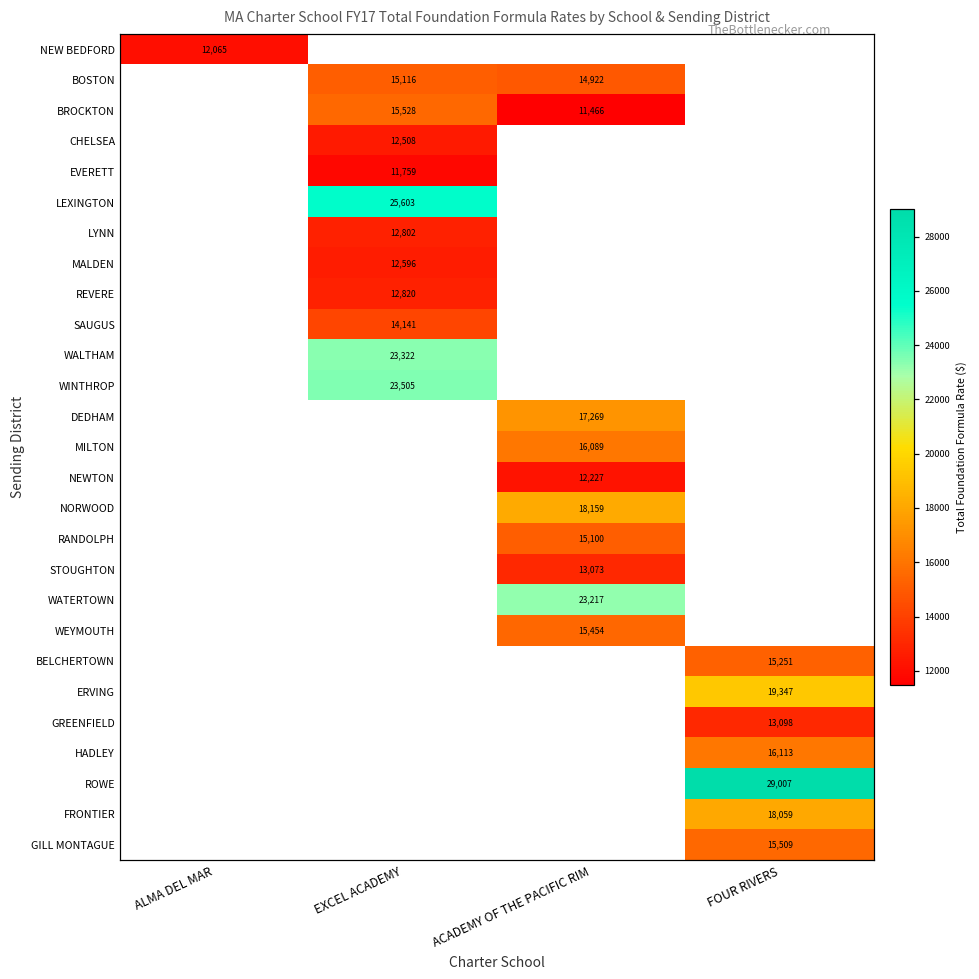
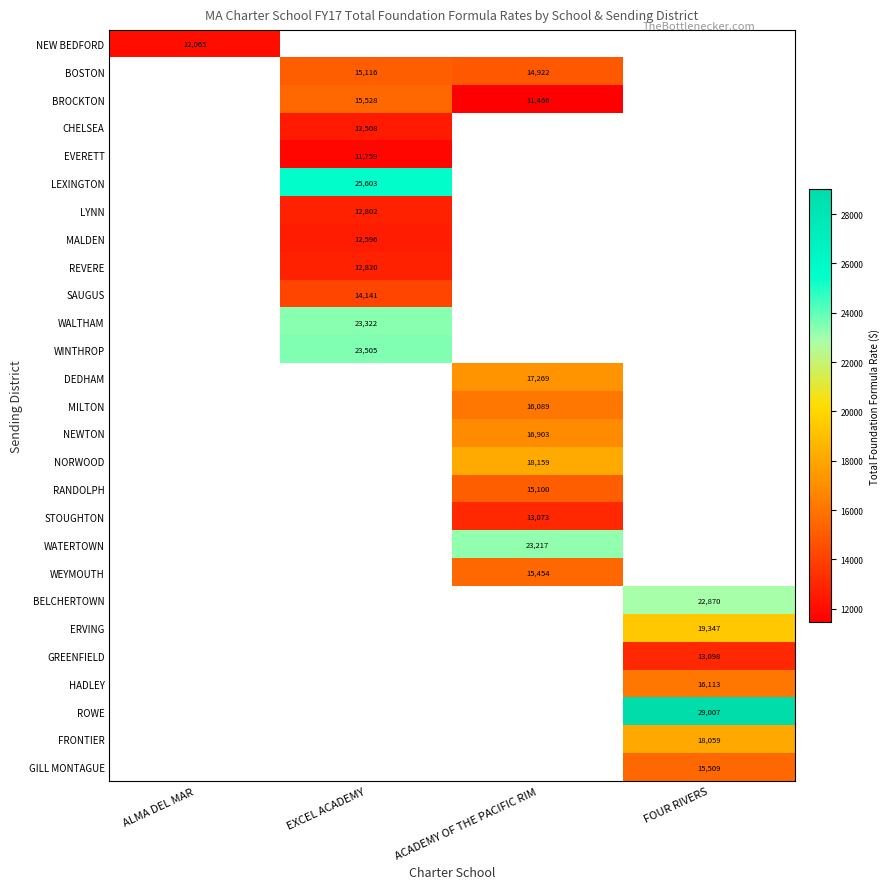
NEWTON, ACADEMY OF THE PACIFIC RIM: 12,227 -> 16,903
BELCHERTOWN, FOUR RIVERS: 15,251 -> 22,870
